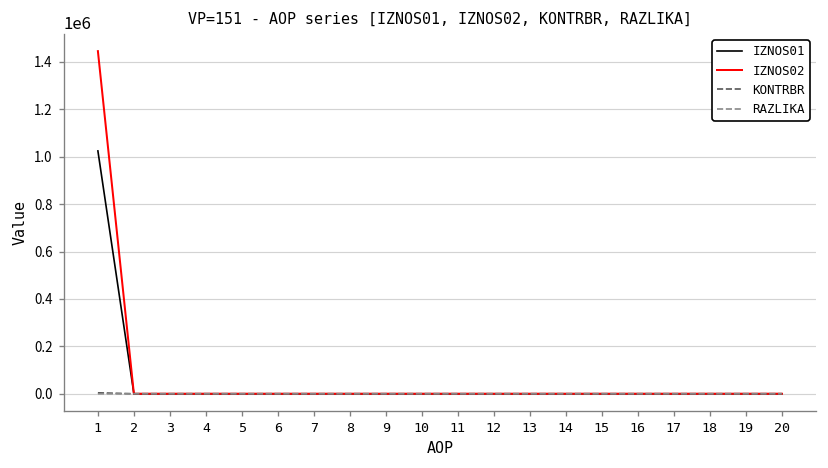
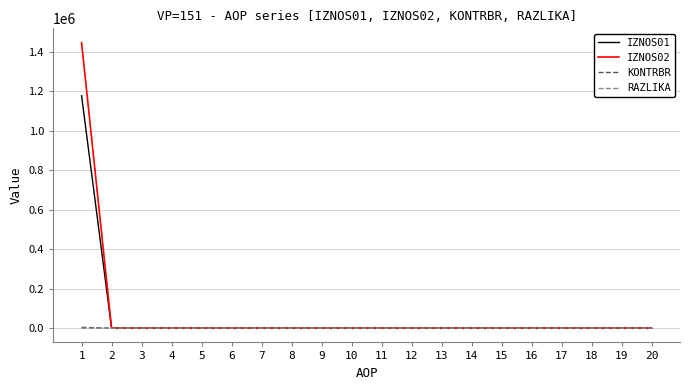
IZNOS01, 1: 1020000 -> 1180000
